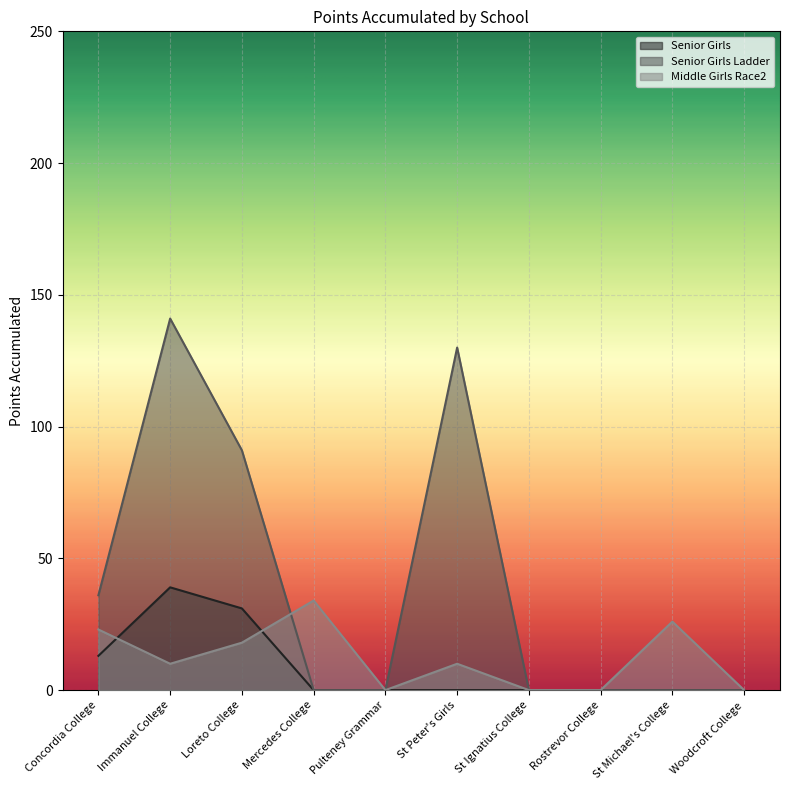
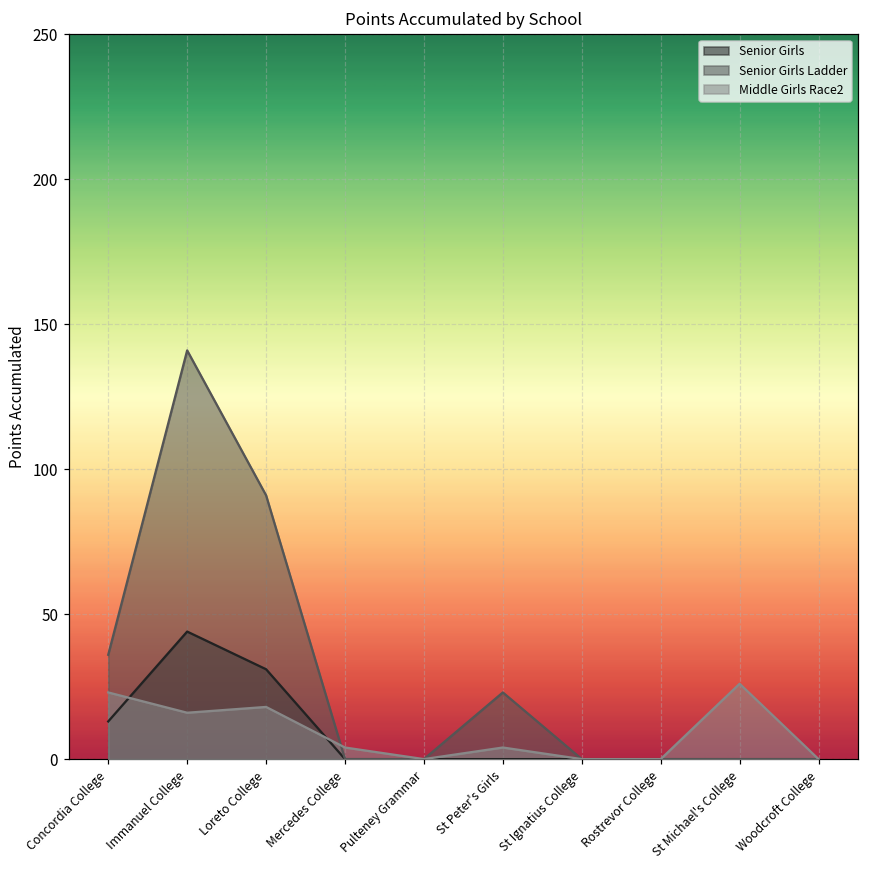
Senior Girls, Immanuel College: 39 -> 44
Middle Girls Race2, Immanuel College: 10 -> 16
Middle Girls Race2, Mercedes College: 34 -> 4
Senior Girls Ladder, St Peter's Girls: 130 -> 23
Middle Girls Race2, St Peter's Girls: 10 -> 4
